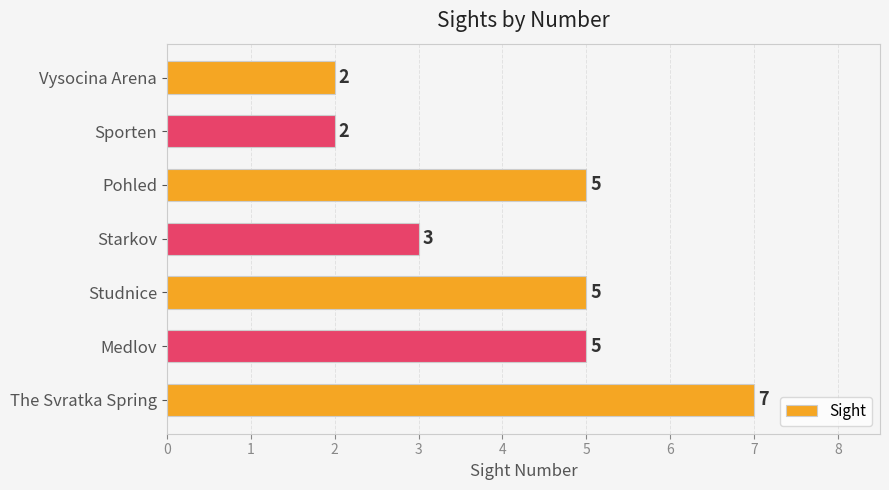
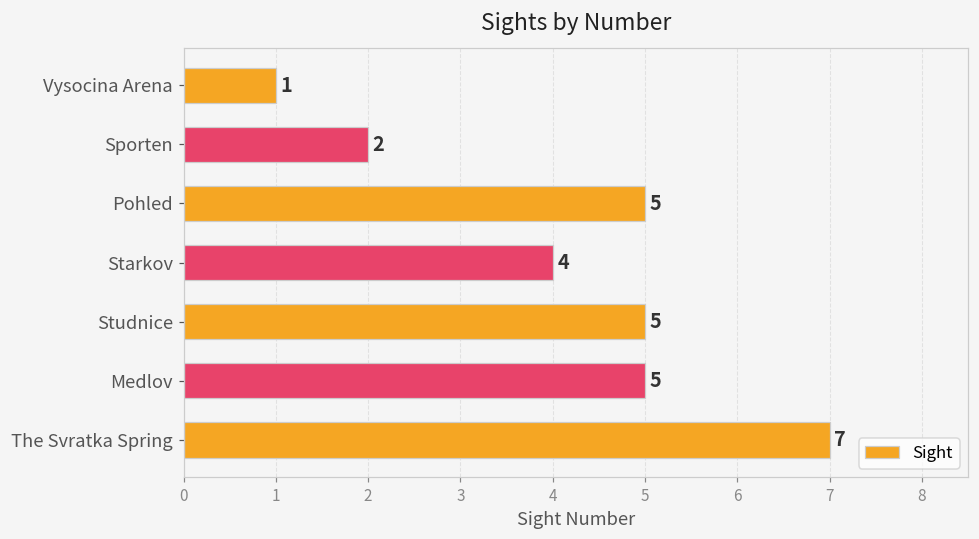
Vysocina Arena: 2 -> 1
Starkov: 3 -> 4
